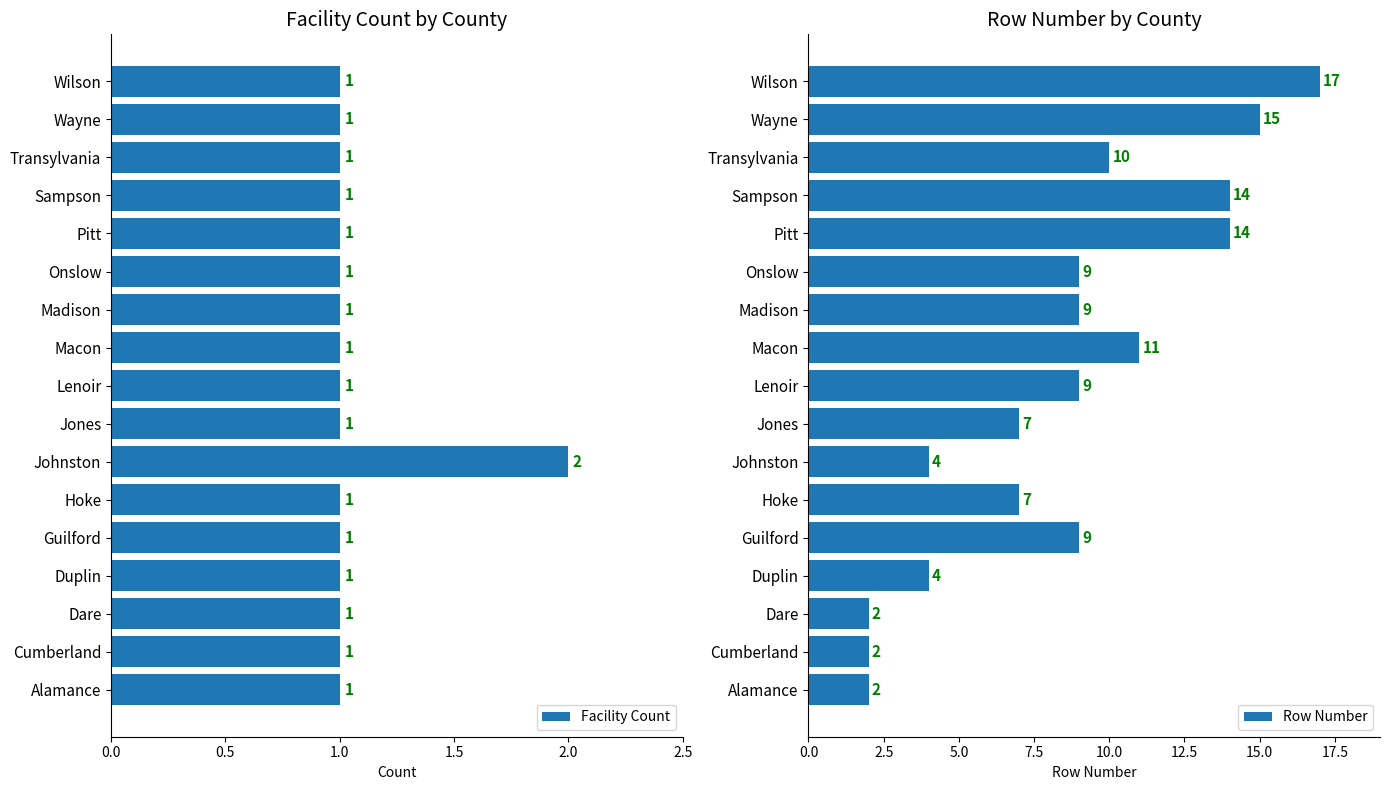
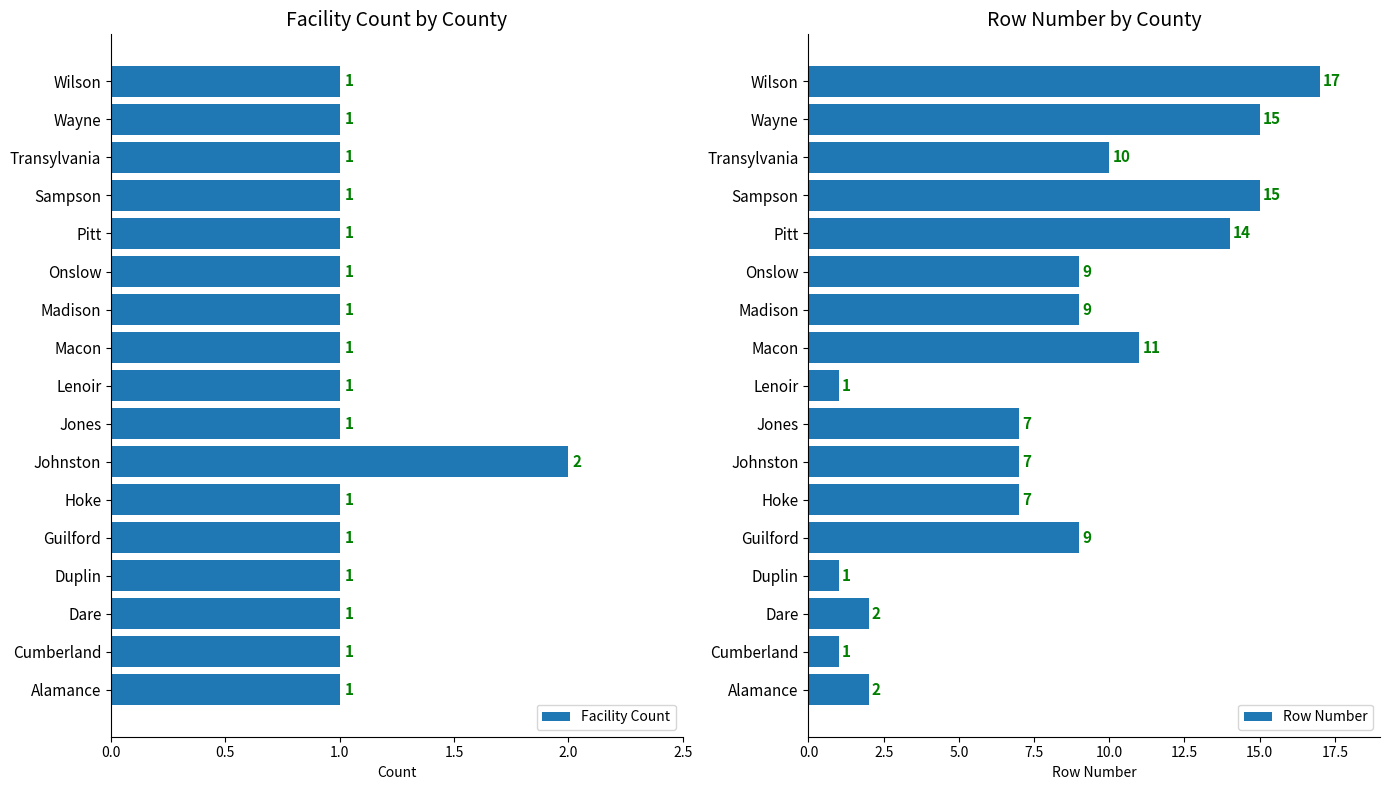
Row Number by County, Sampson: 14 -> 15
Row Number by County, Lenoir: 9 -> 1
Row Number by County, Johnston: 4 -> 7
Row Number by County, Duplin: 4 -> 1
Row Number by County, Cumberland: 2 -> 1
